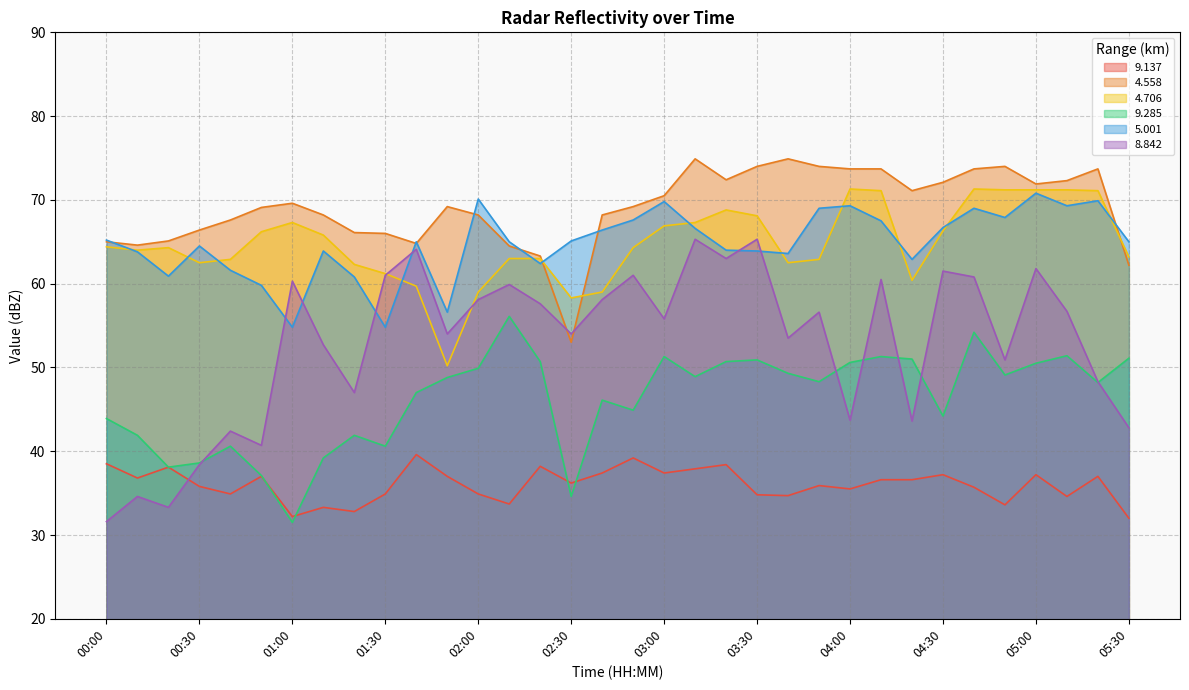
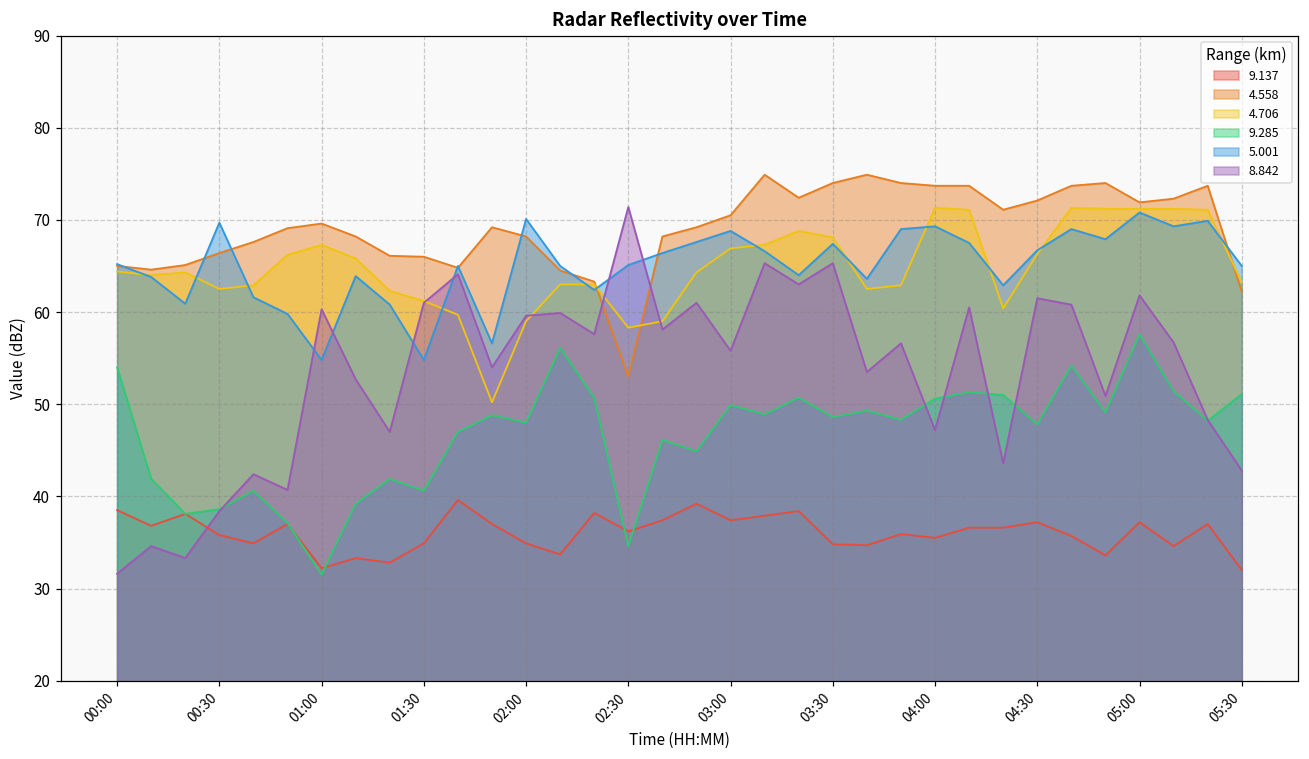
9.285, 00:00: 44 -> 54
5.001, 00:30: 65 -> 70
9.285, 02:00: 50 -> 48
8.842, 02:00: 58 -> 60
8.842, 02:30: 54 -> 71
9.285, 03:00: 51 -> 50
5.001, 03:00: 70 -> 69
9.285, 03:30: 51 -> 49
5.001, 03:30: 64 -> 67
8.842, 04:00: 44 -> 47
9.285, 04:30: 44 -> 48
9.285, 05:00: 51 -> 58
